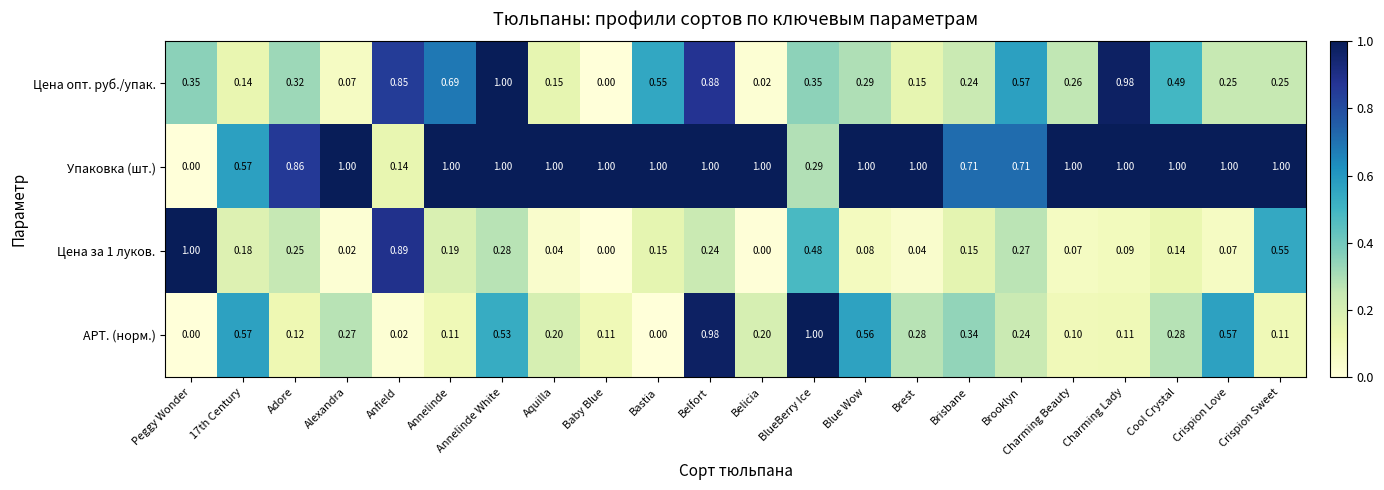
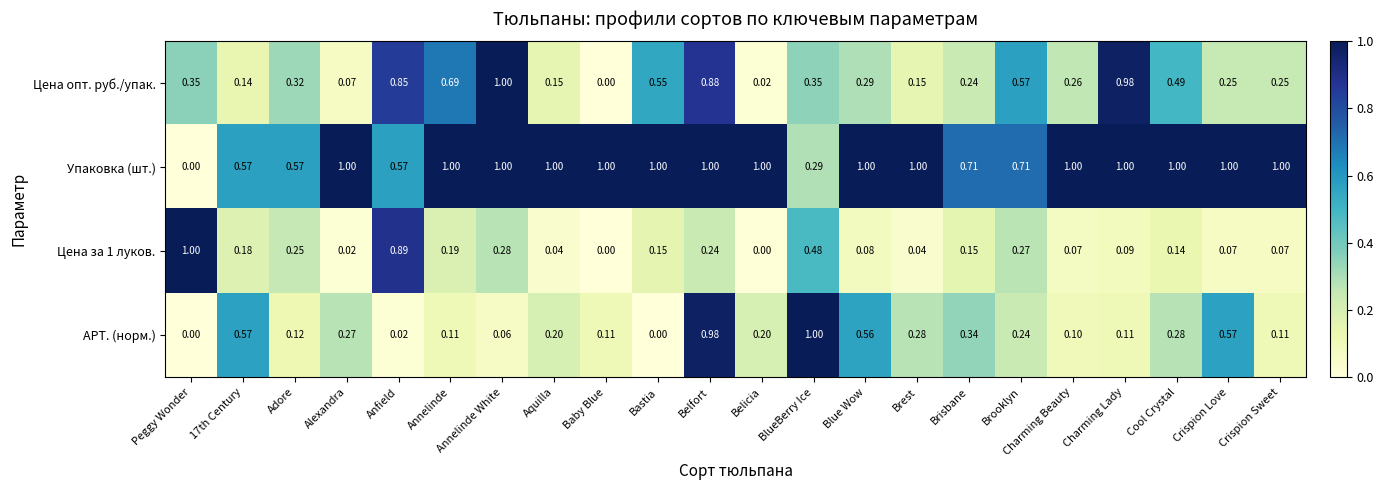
Упаковка (шт.), Adore: 0.86 -> 0.57
Упаковка (шт.), Anfield: 0.14 -> 0.57
Цена за 1 луков., Crispion Sweet: 0.55 -> 0.07
АРТ. (норм.), Annelinde White: 0.53 -> 0.06
